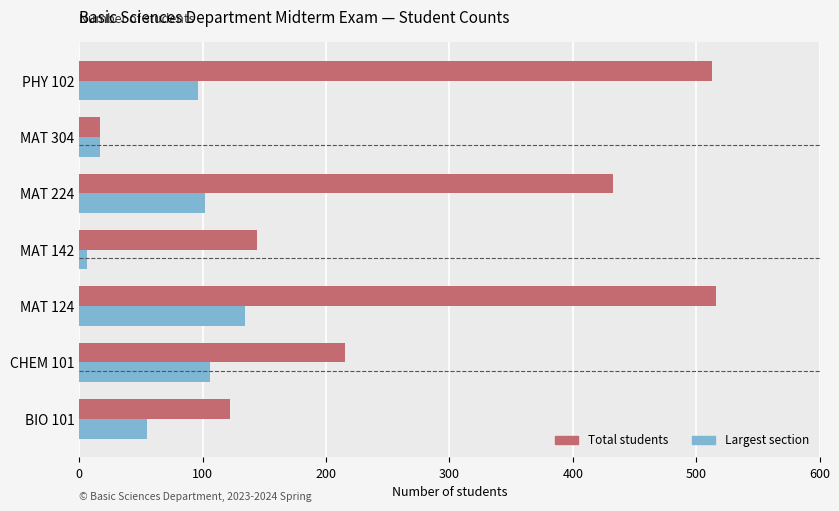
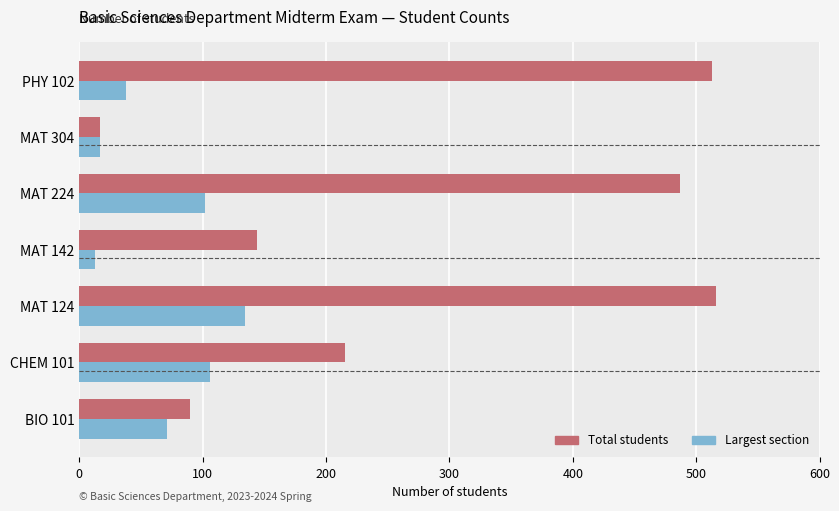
Largest section, PHY 102: 96 -> 38
Total students, MAT 224: 433 -> 487
Largest section, MAT 142: 6 -> 13
Total students, BIO 101: 122 -> 90
Largest section, BIO 101: 55 -> 71
